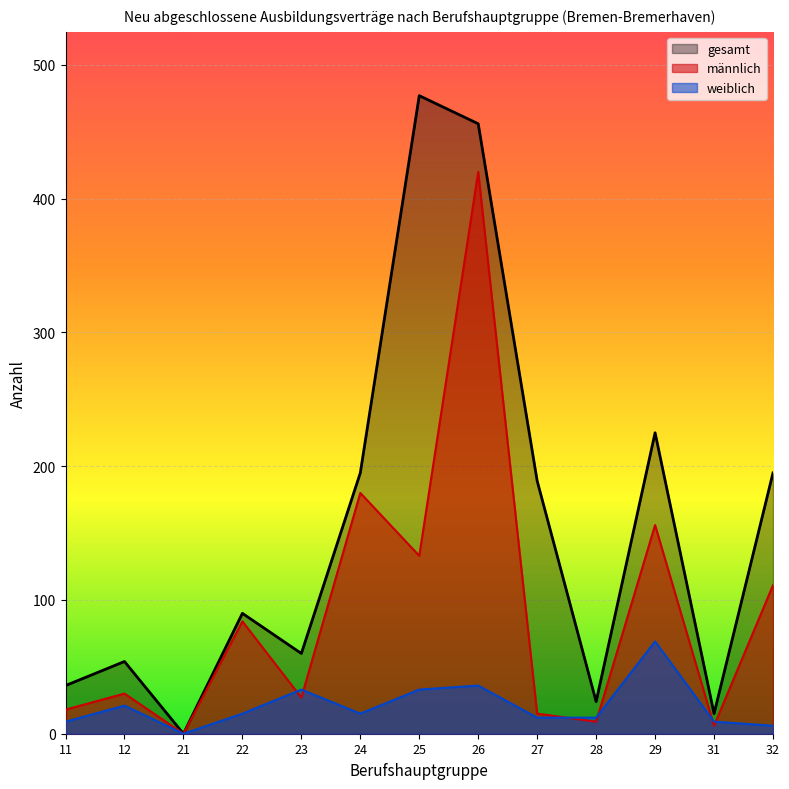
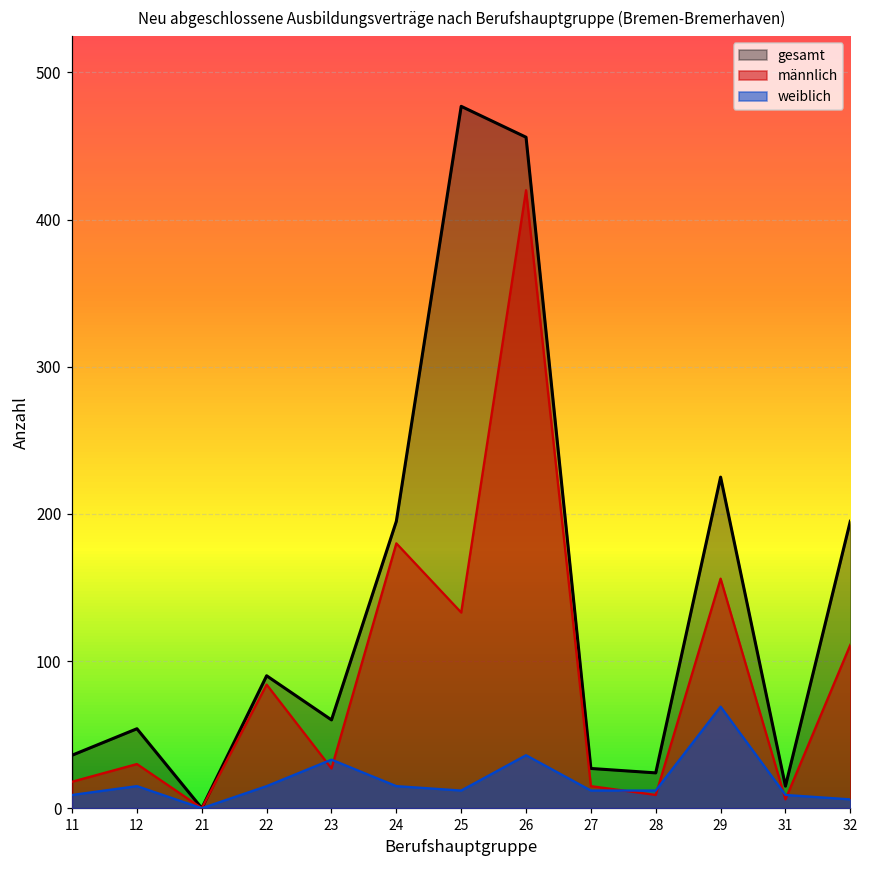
weiblich, 12: 21 -> 15
weiblich, 25: 33 -> 12
gesamt, 27: 189 -> 27
